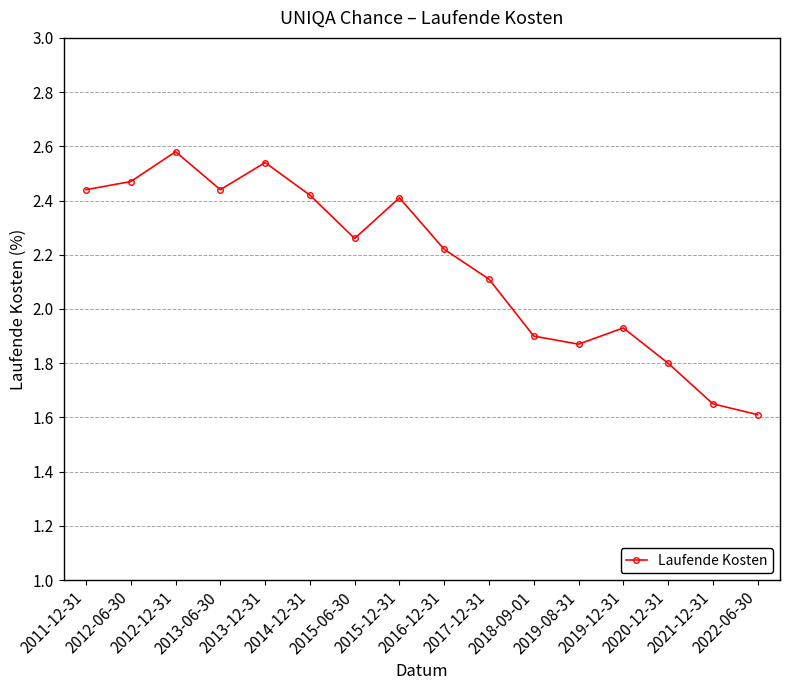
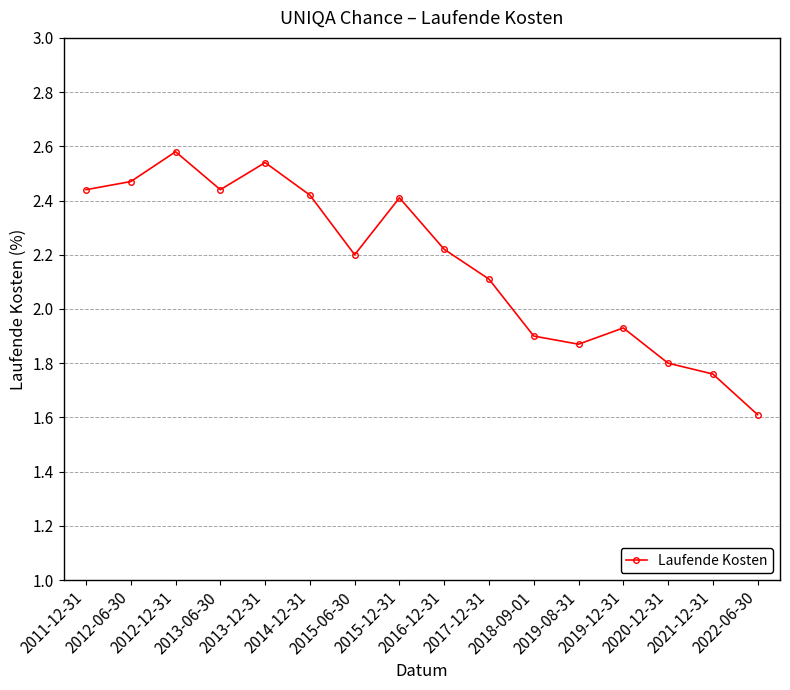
2015-06-30: 2.26 -> 2.20
2021-12-31: 1.65 -> 1.76
